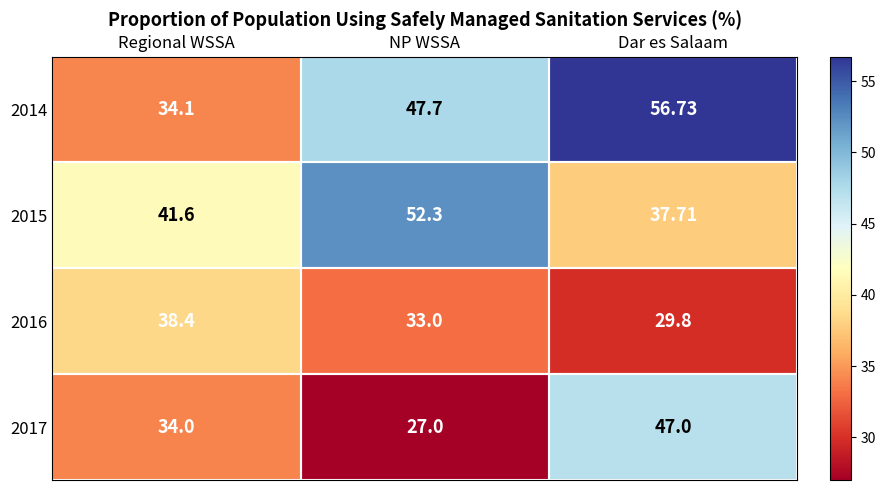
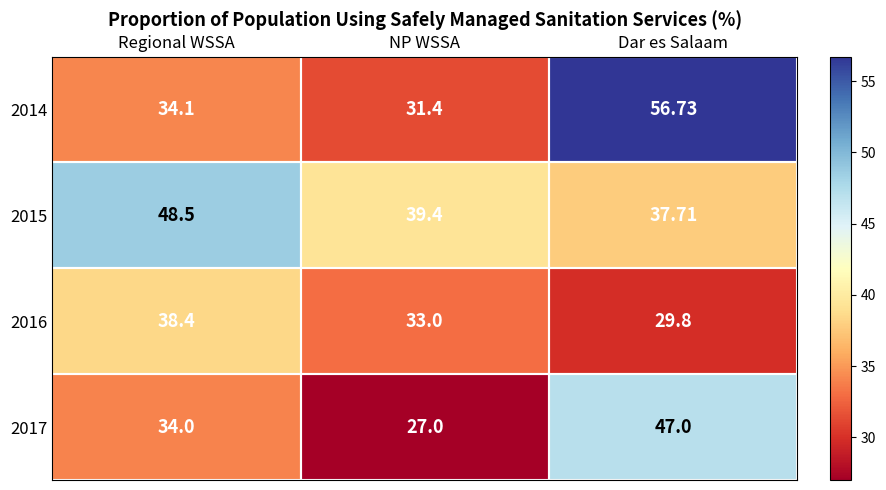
2014, NP WSSA: 47.7 -> 31.4
2015, Regional WSSA: 41.6 -> 48.5
2015, NP WSSA: 52.3 -> 39.4
